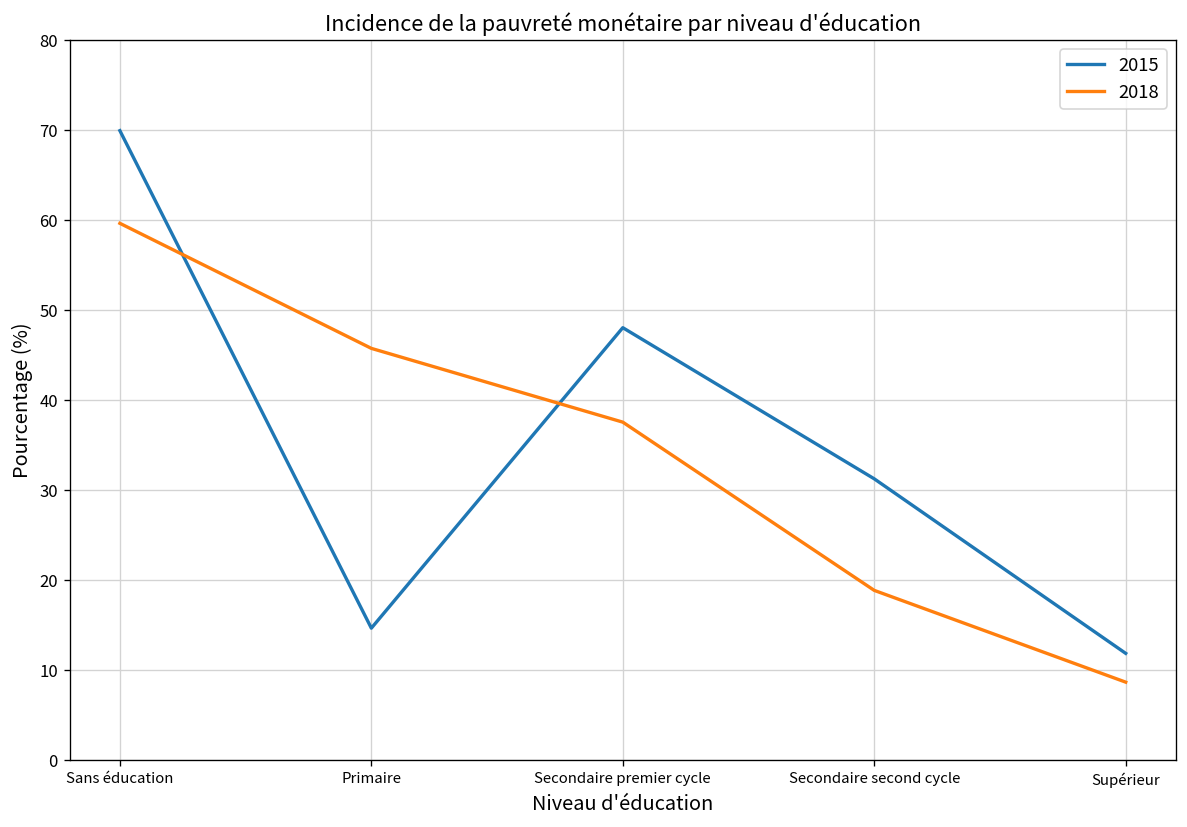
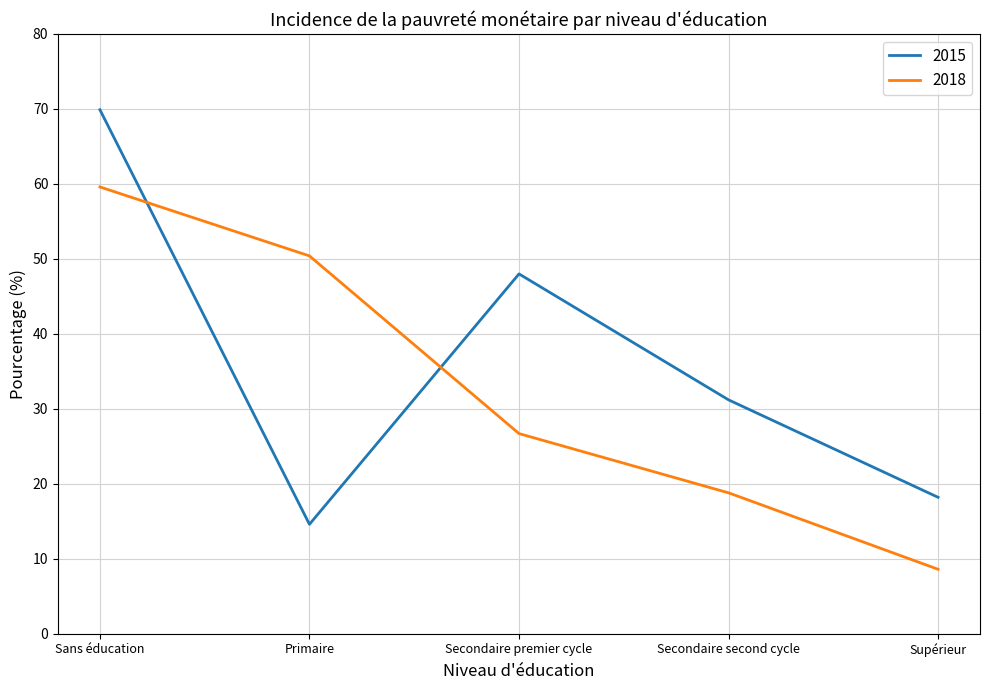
2018, Primaire: 46 -> 50
2018, Secondaire premier cycle: 38 -> 27
2015, Supérieur: 12 -> 18
